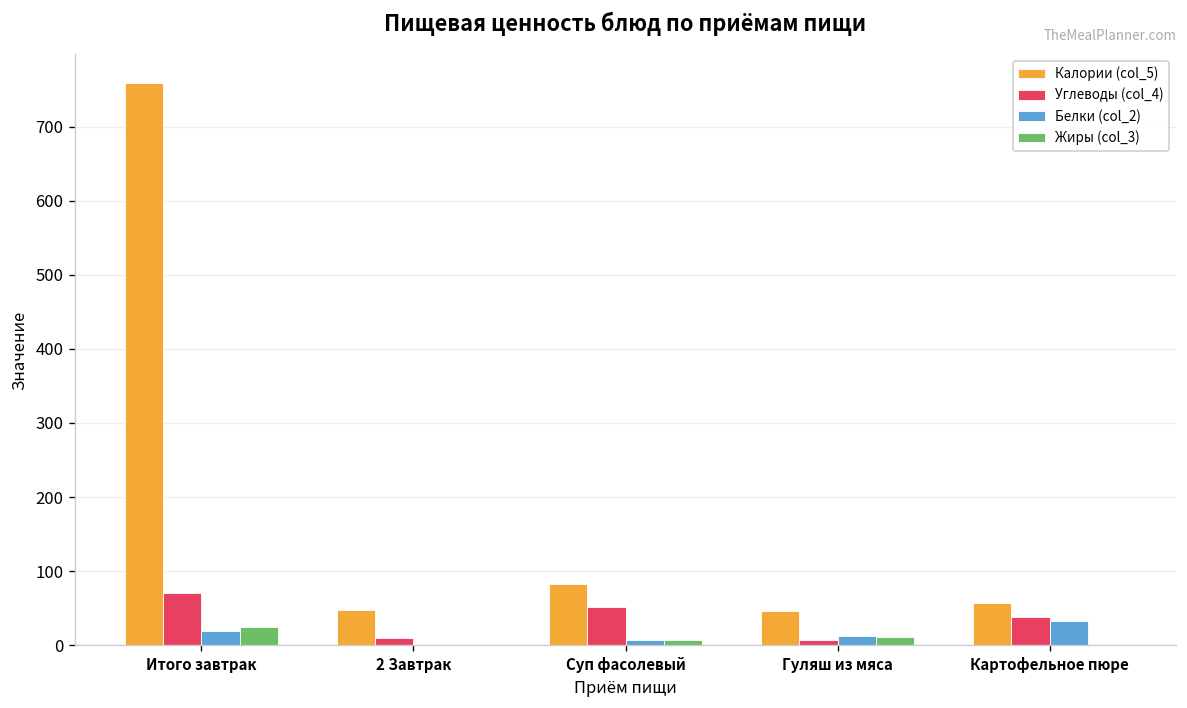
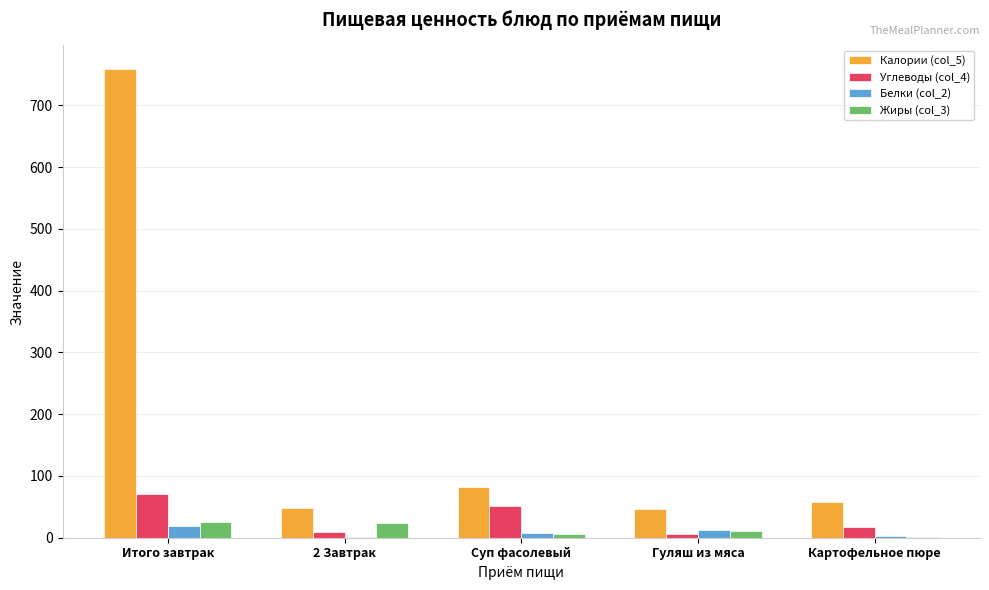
Жиры (col_3), 2 Завтрак: 0 -> 20
Углеводы (col_4), Картофельное пюре: 40 -> 20
Белки (col_2), Картофельное пюре: 30 -> 0
